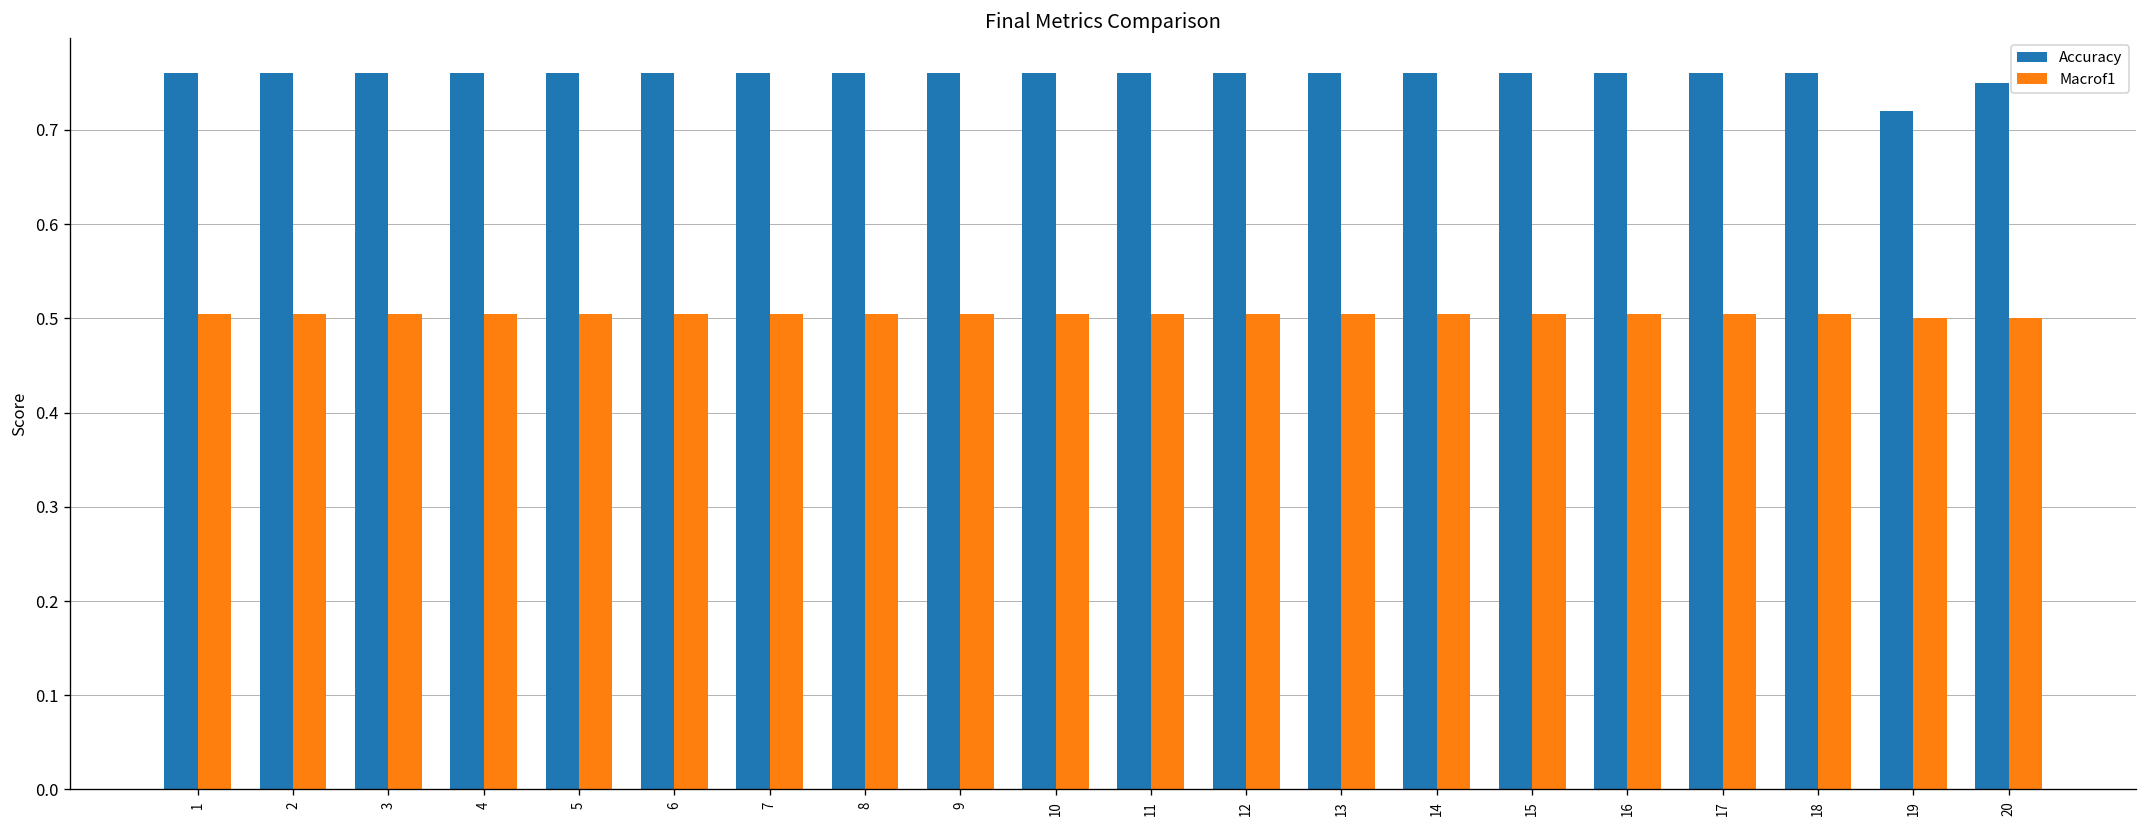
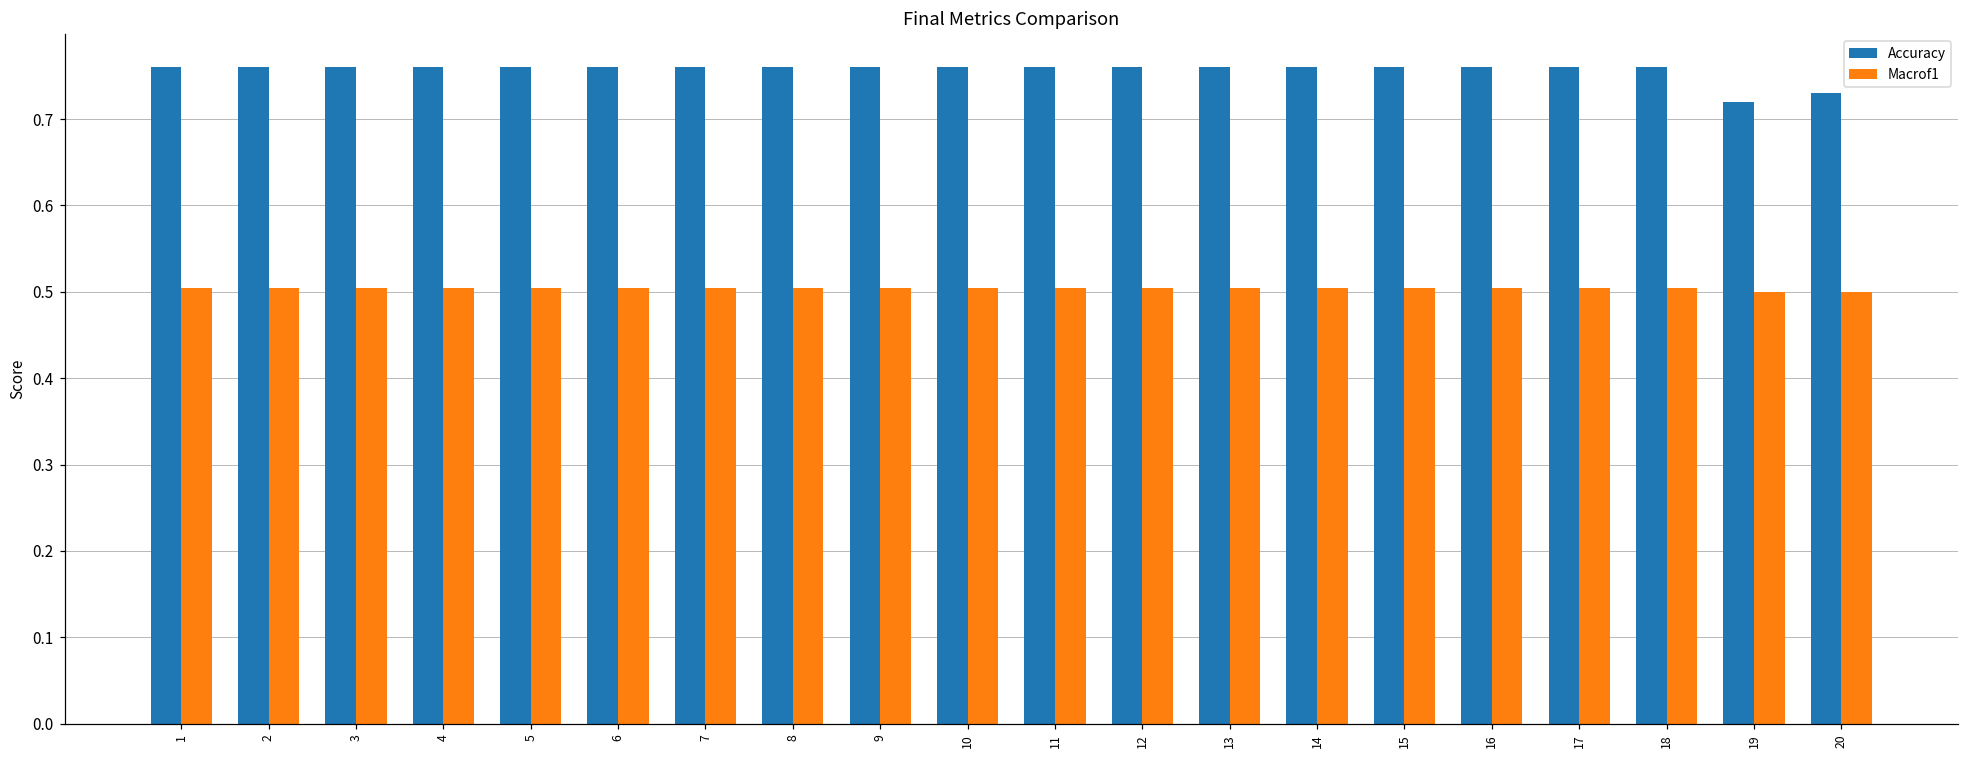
Accuracy, 20: 0.75 -> 0.73
